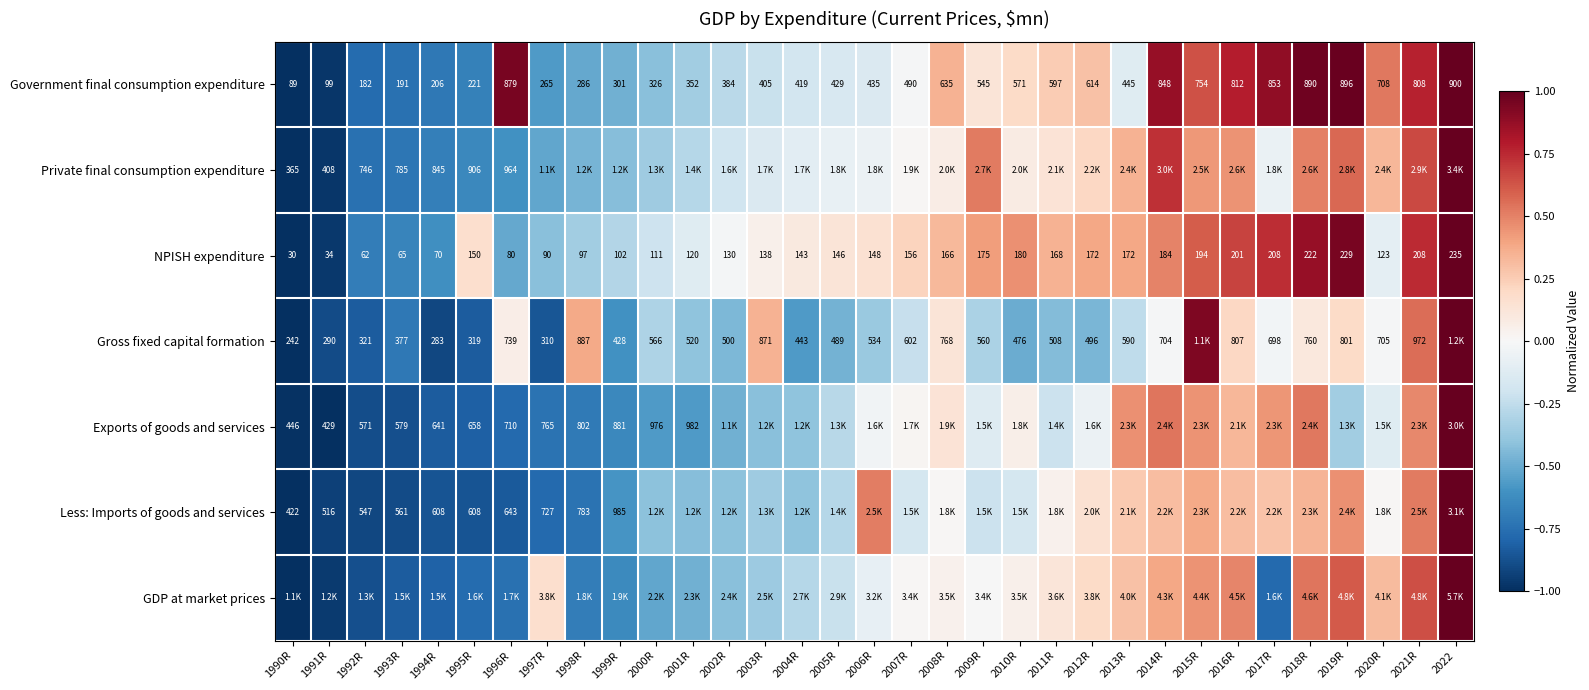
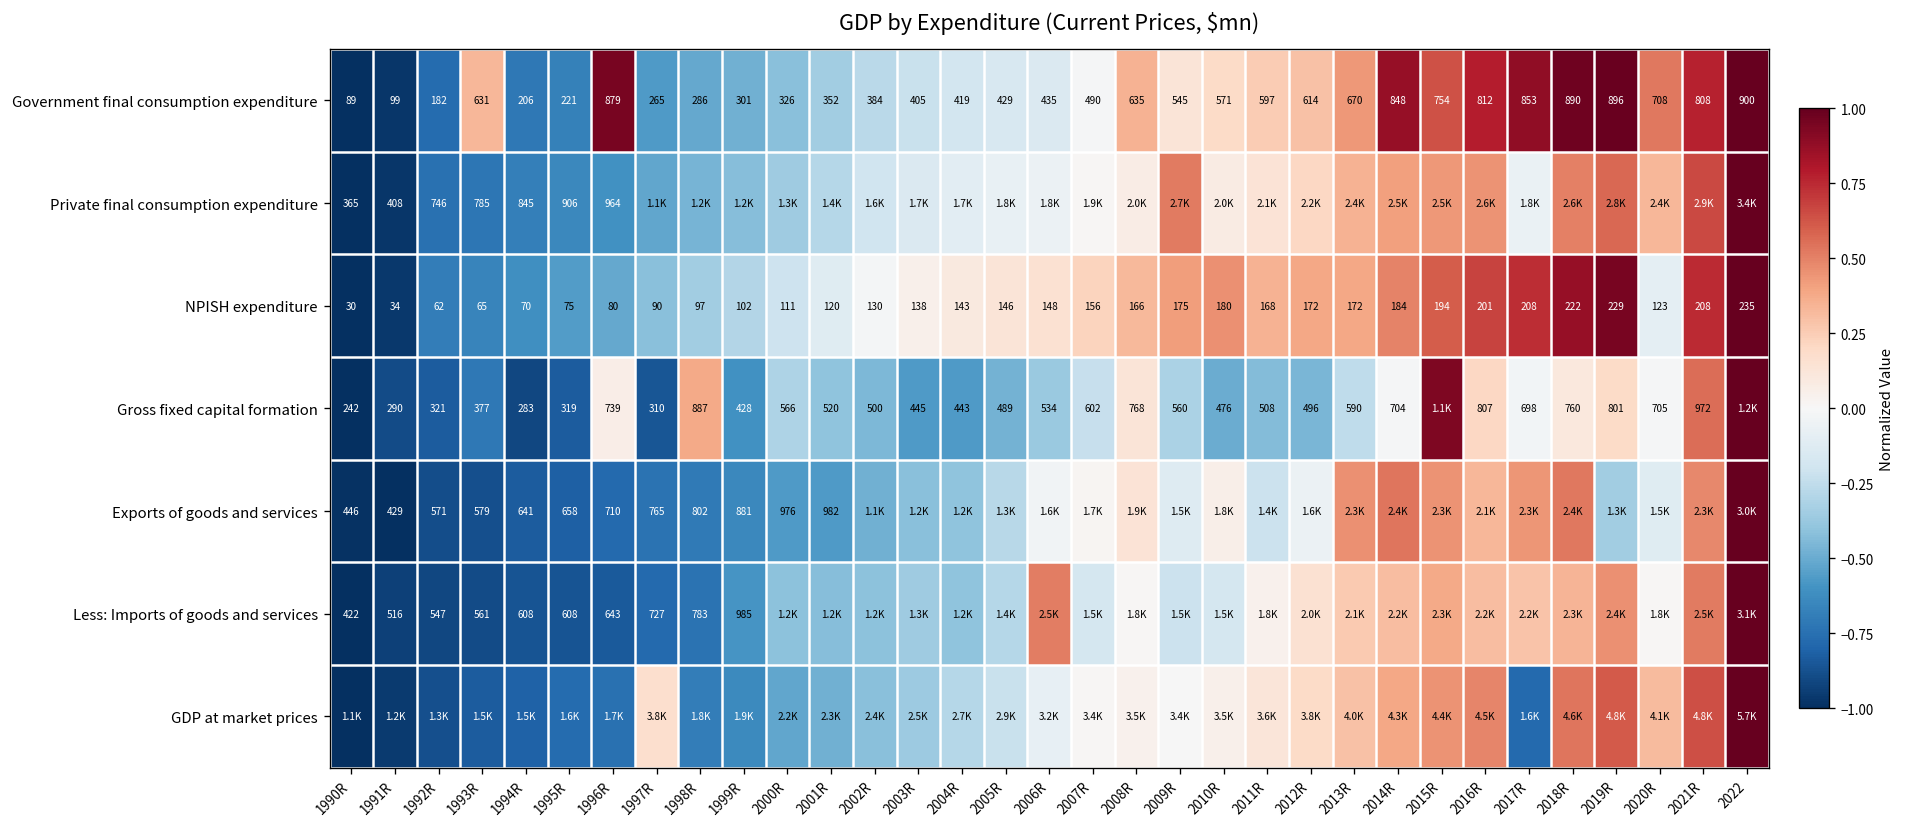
Government final consumption expenditure, 1993R: 191 -> 631
Government final consumption expenditure, 2013R: 445 -> 670
Private final consumption expenditure, 2014R: 3.0K -> 2.5K
NPISH expenditure, 1995R: 150 -> 75
Gross fixed capital formation, 2003R: 871 -> 445
